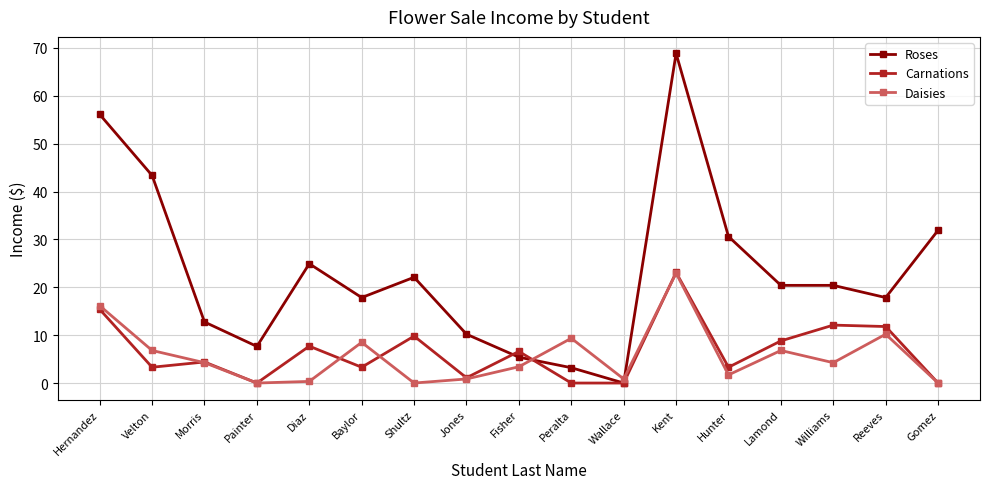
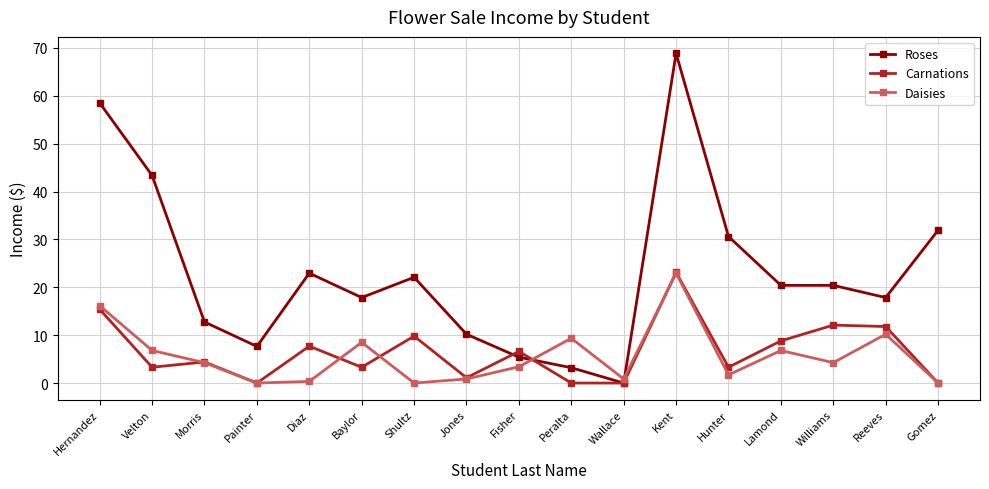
Roses, Hernandez: 56 -> 59
Roses, Diaz: 25 -> 23
